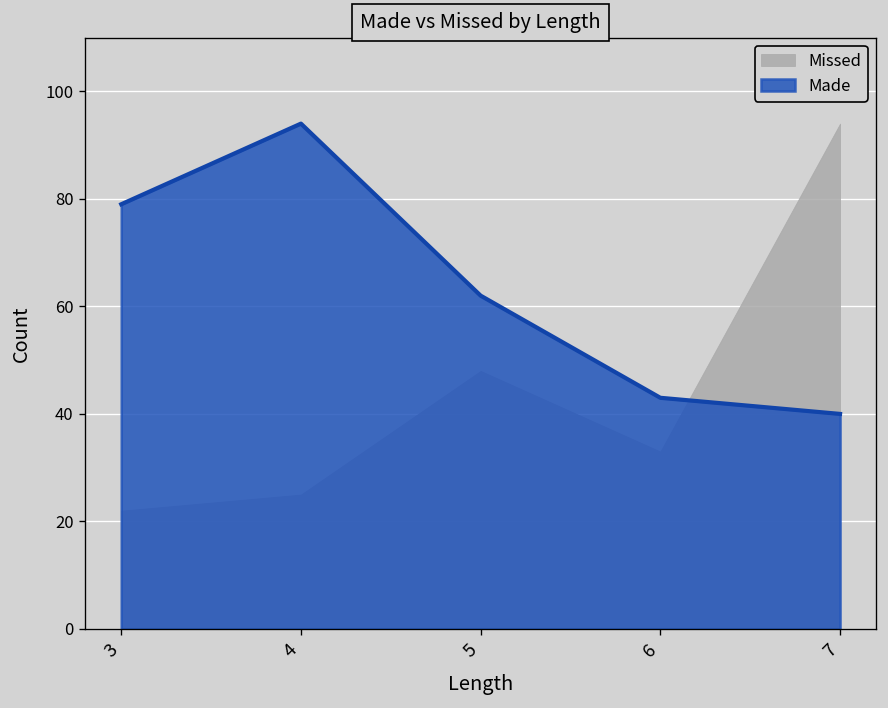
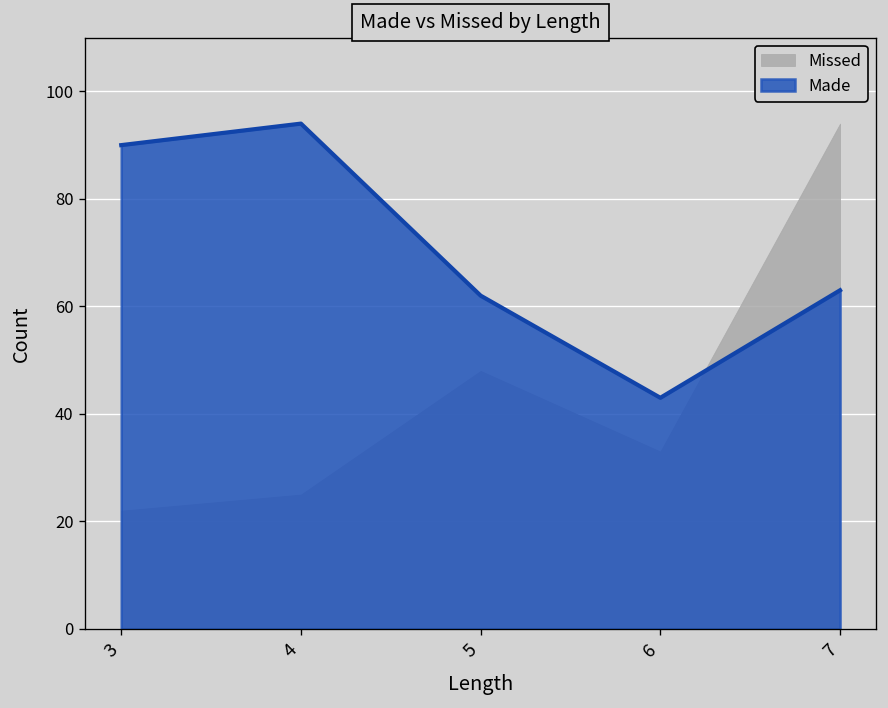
Made, 3: 79 -> 90
Made, 7: 40 -> 63
